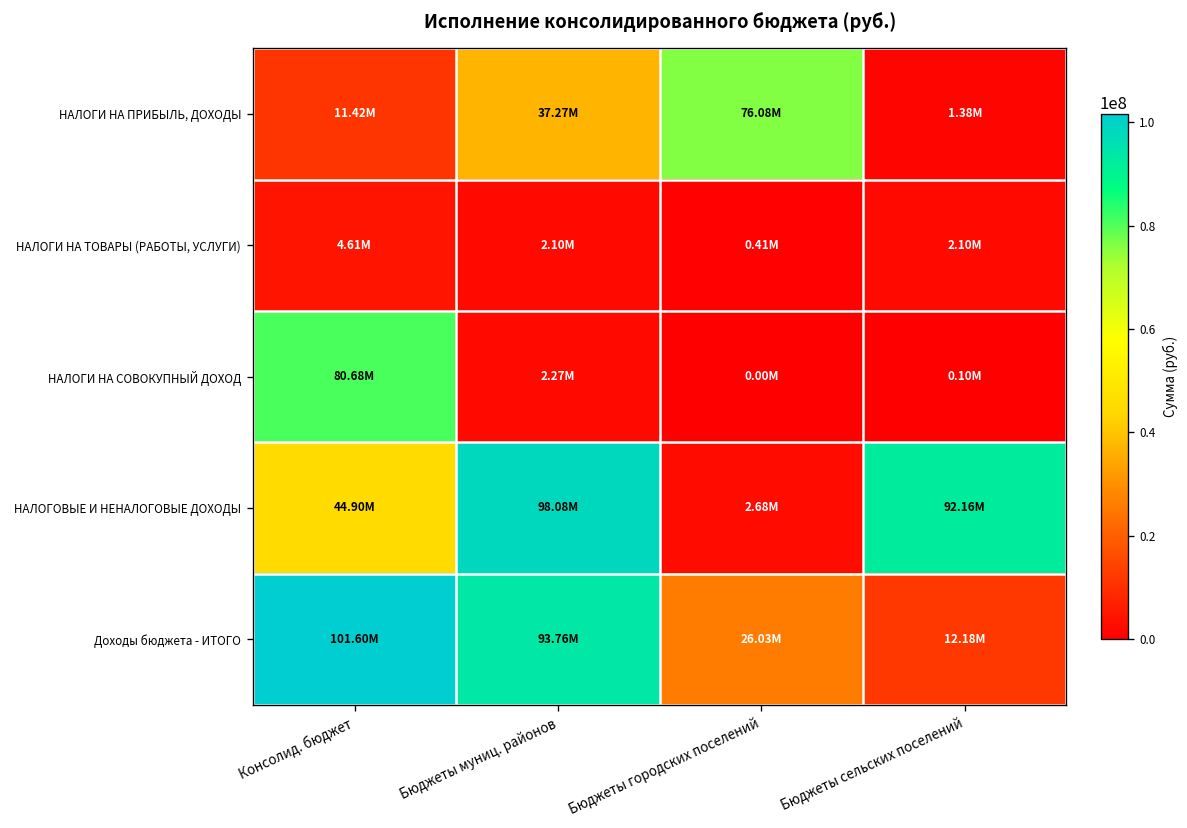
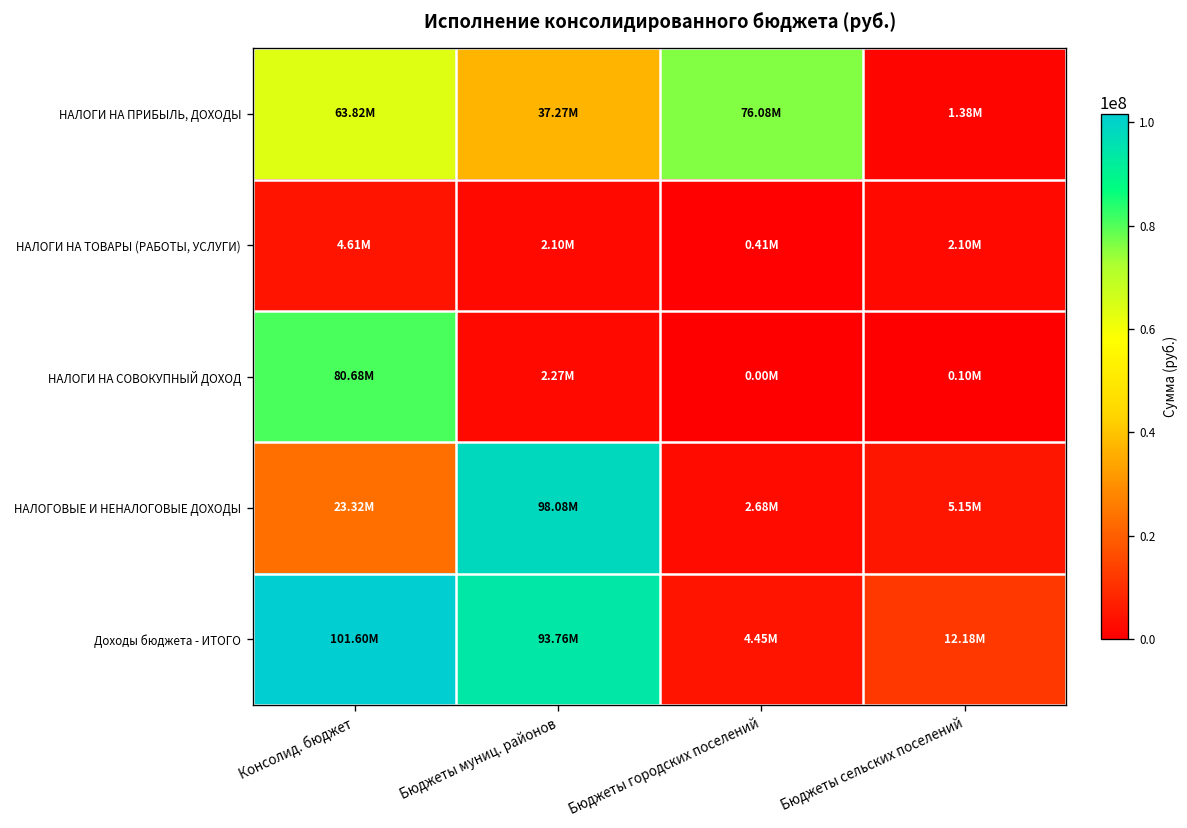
НАЛОГИ НА ПРИБЫЛЬ, ДОХОДЫ, Консолид. бюджет: 11.42M -> 63.82M
НАЛОГОВЫЕ И НЕНАЛОГОВЫЕ ДОХОДЫ, Консолид. бюджет: 44.90M -> 23.32M
НАЛОГОВЫЕ И НЕНАЛОГОВЫЕ ДОХОДЫ, Бюджеты сельских поселений: 92.16M -> 5.15M
Доходы бюджета - ИТОГО, Бюджеты городских поселений: 26.03M -> 4.45M
